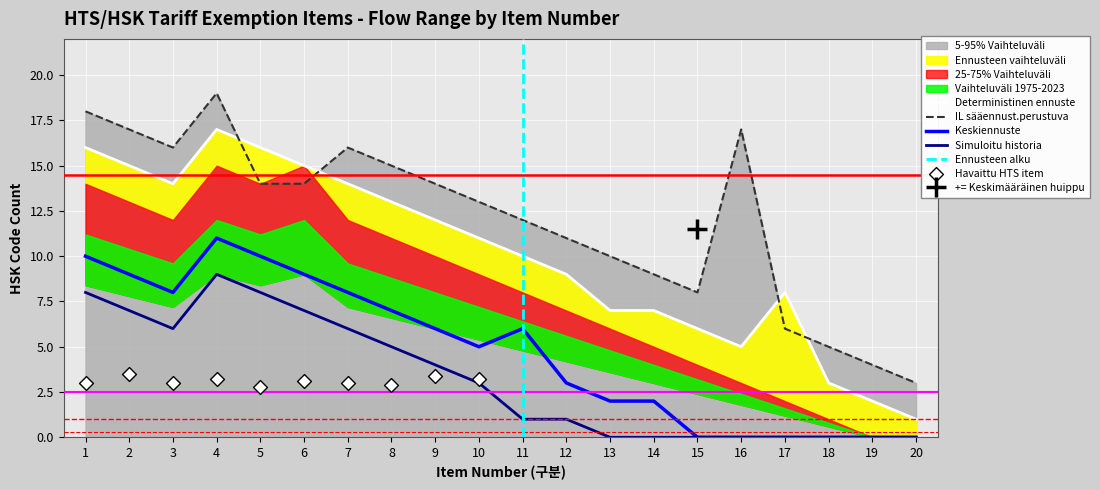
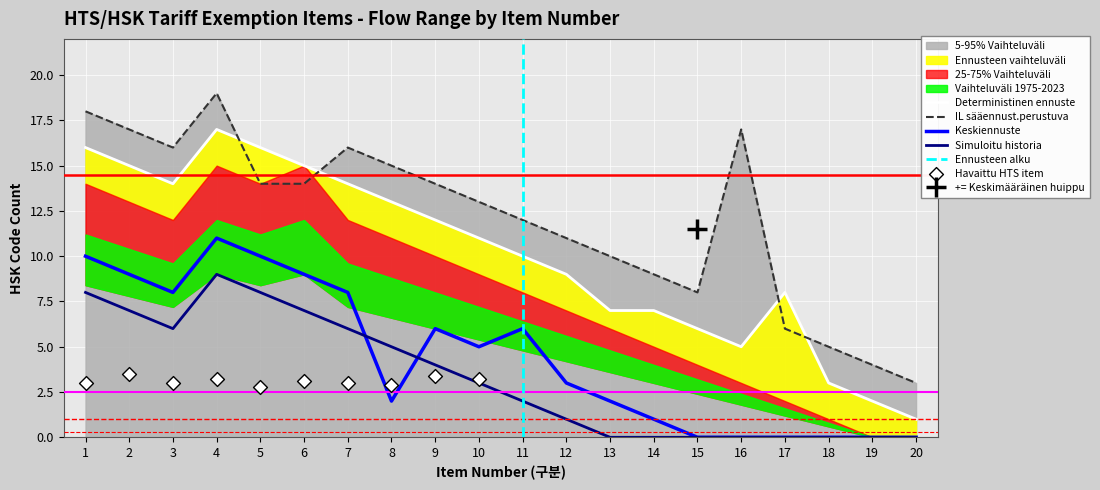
Keskiennuste, 8: 7 -> 2
Simuloitu historia, 11: 1 -> 2
Keskiennuste, 14: 2 -> 1
